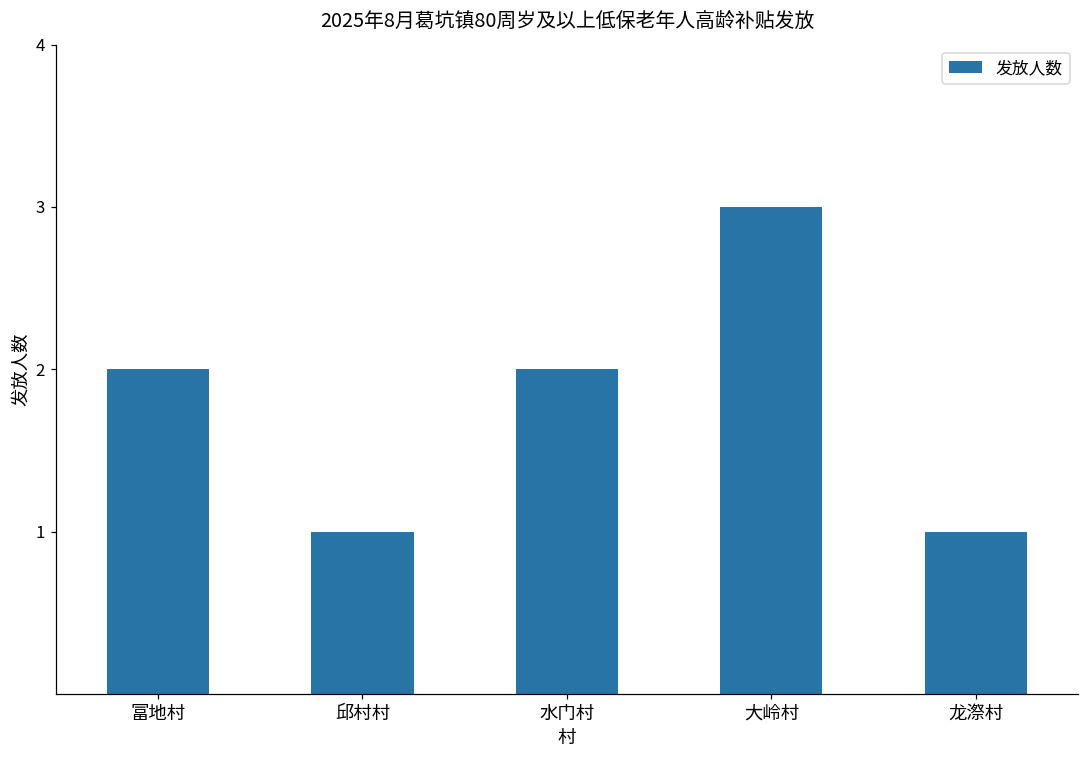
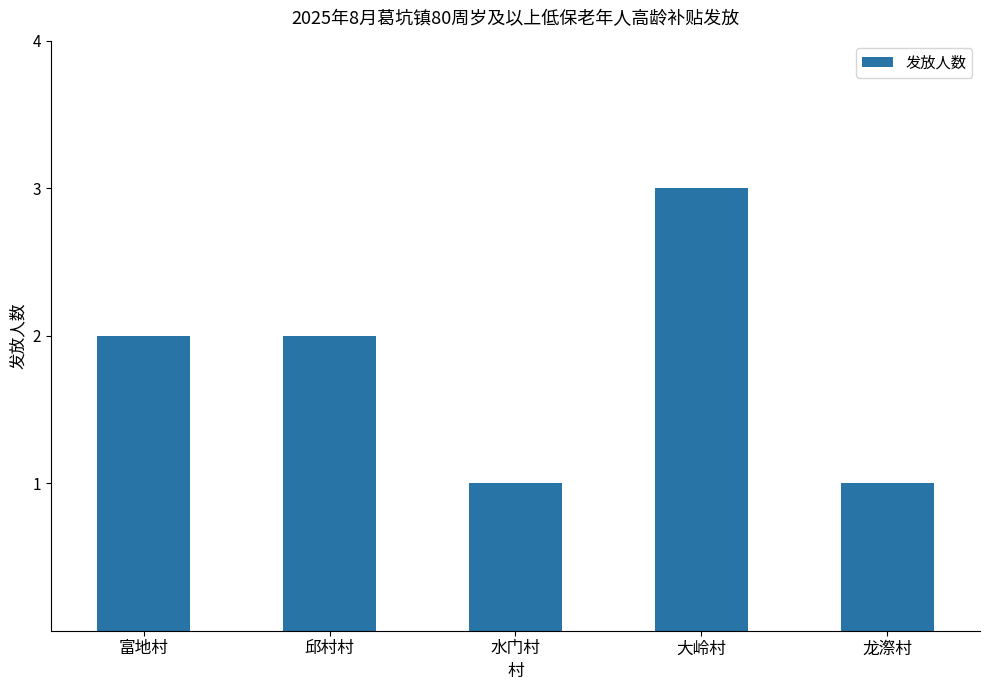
邱村村: 1 -> 2
水门村: 2 -> 1
